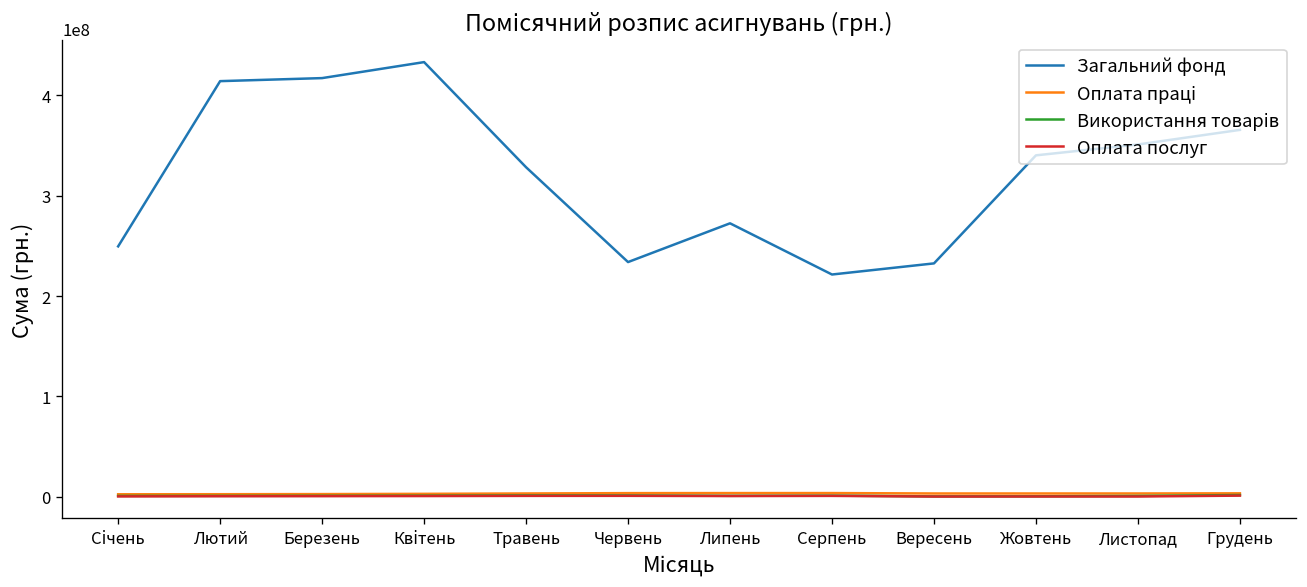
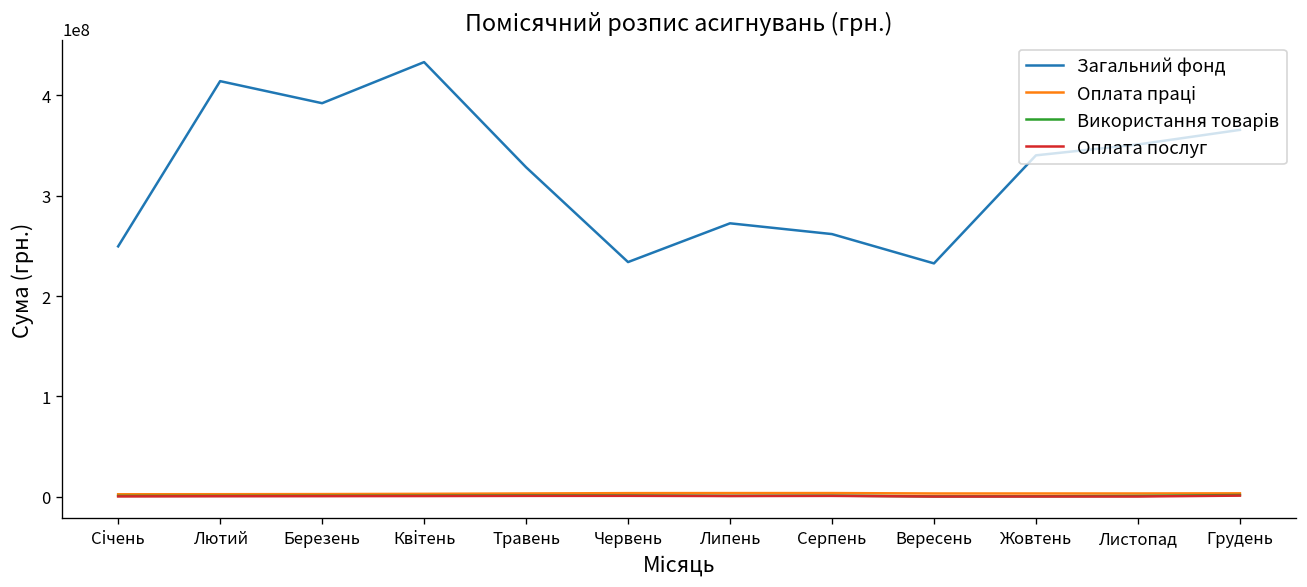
Загальний фонд, Березень: 420000000 -> 390000000
Загальний фонд, Серпень: 220000000 -> 260000000
